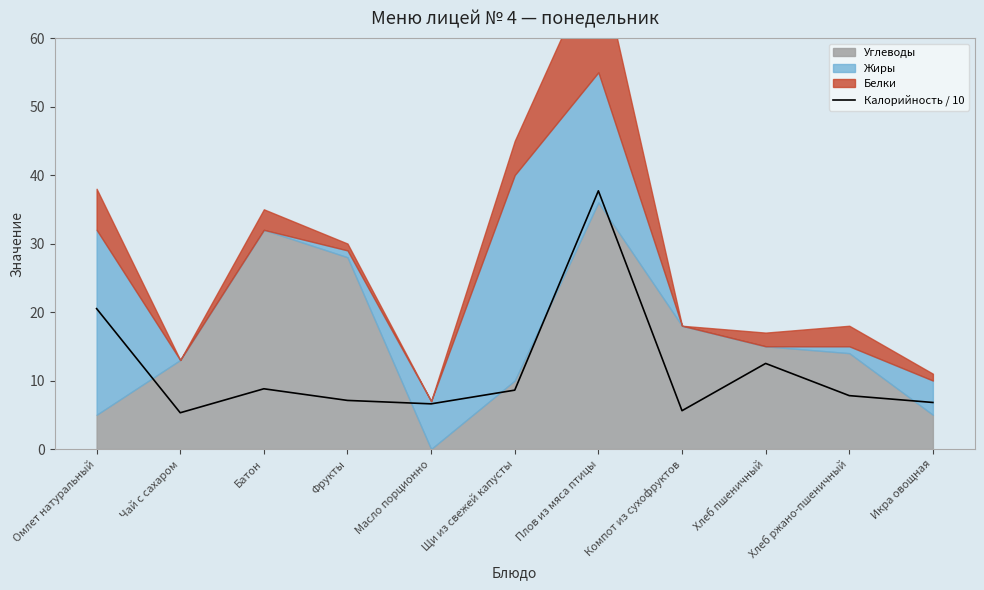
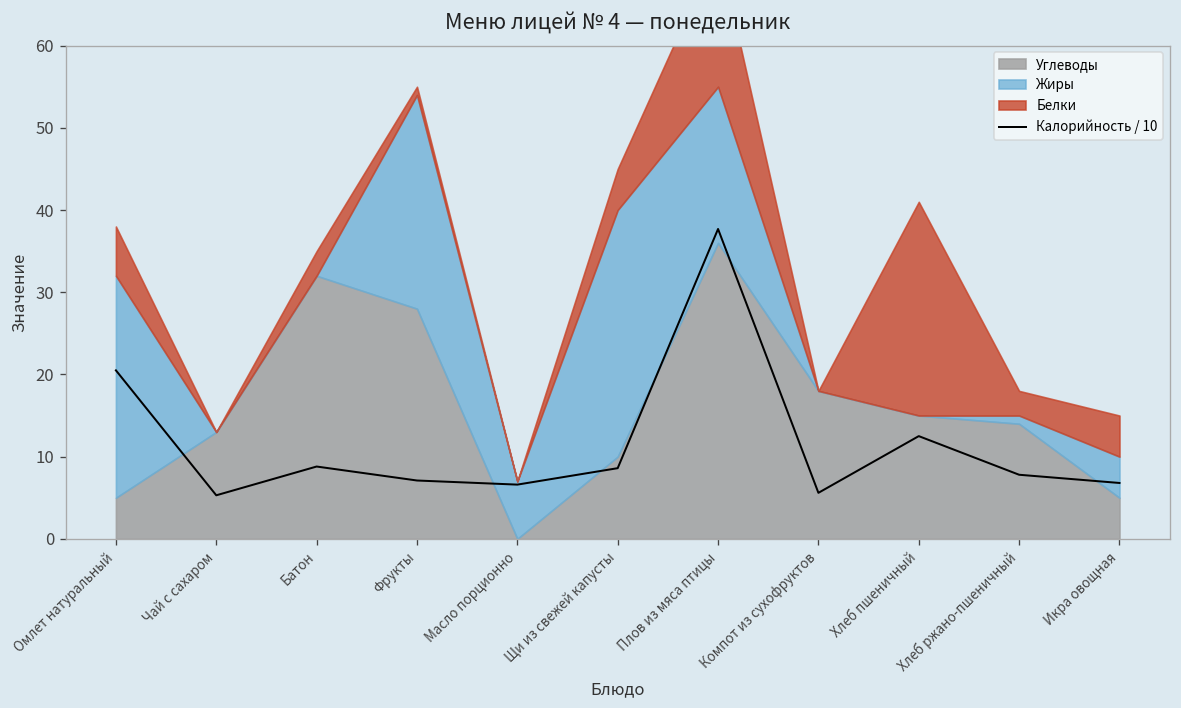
Жиры, Фрукты: 1 -> 26
Белки, Хлеб пшеничный: 2 -> 26
Белки, Икра овощная: 1 -> 5
